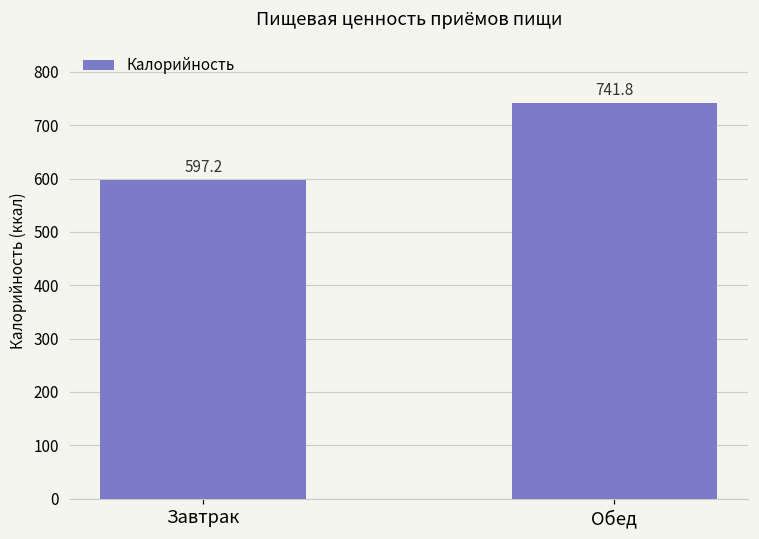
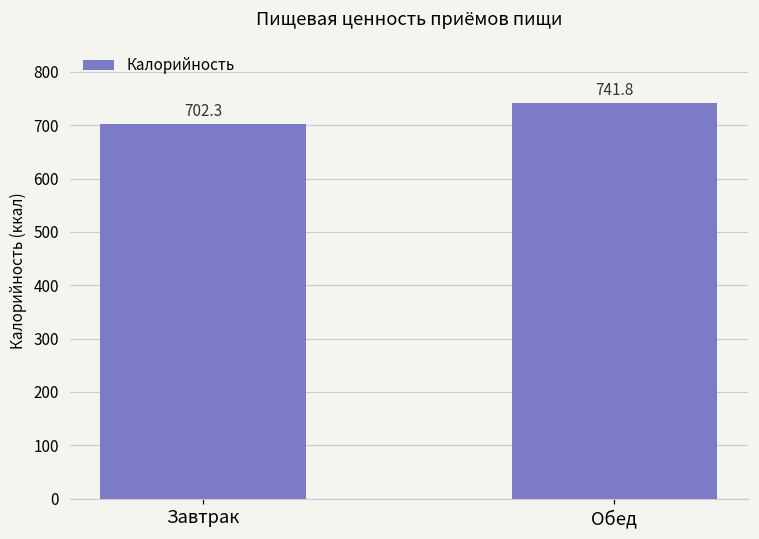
Завтрак: 597.2 -> 702.3
